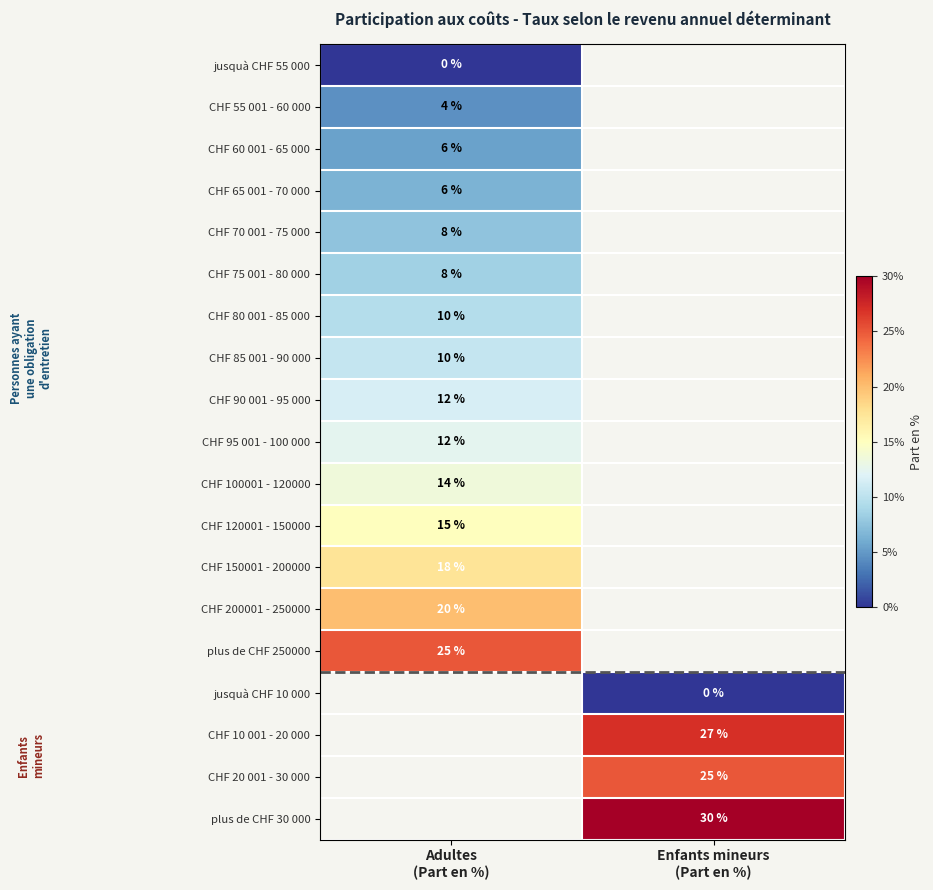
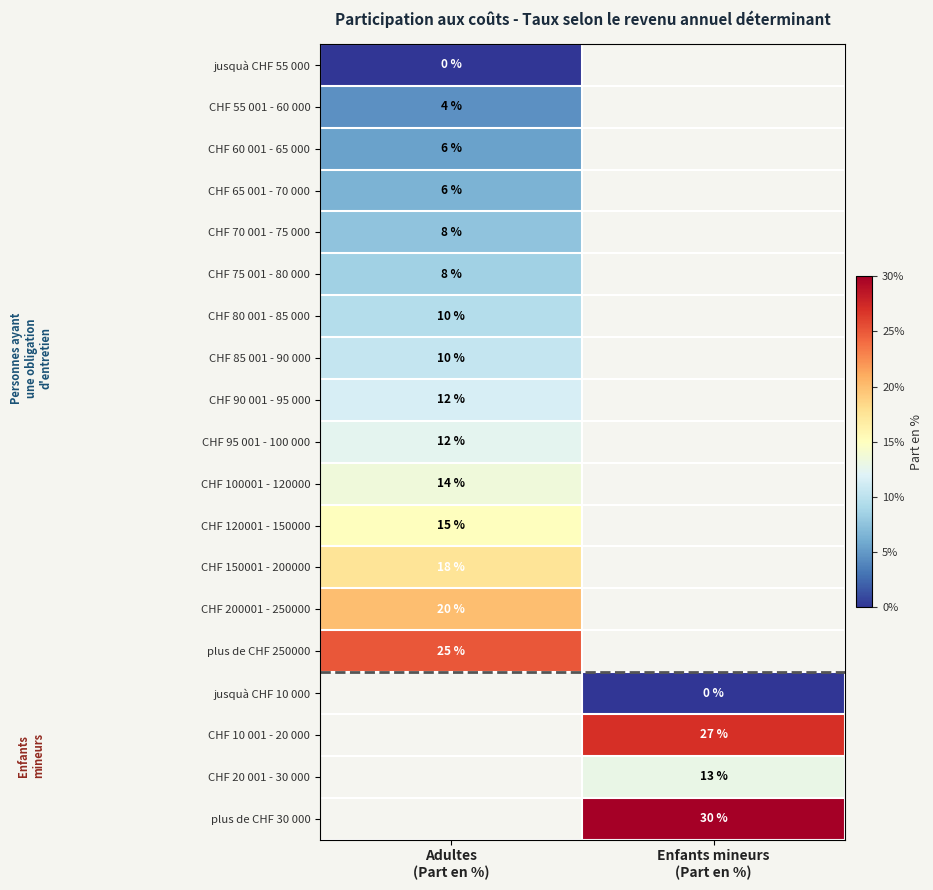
CHF 20 001 - 30 000, Enfants mineurs (Part en %): 25 % -> 13 %
